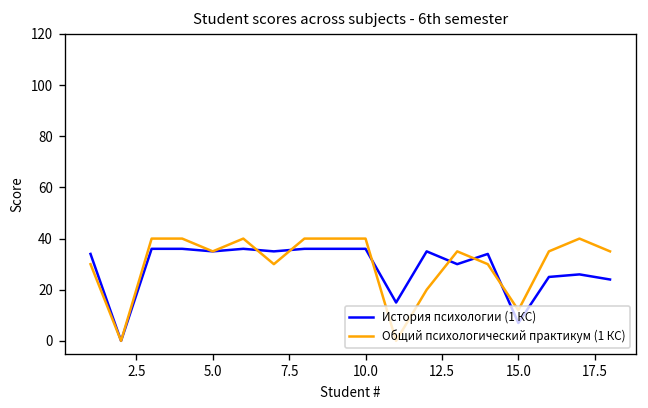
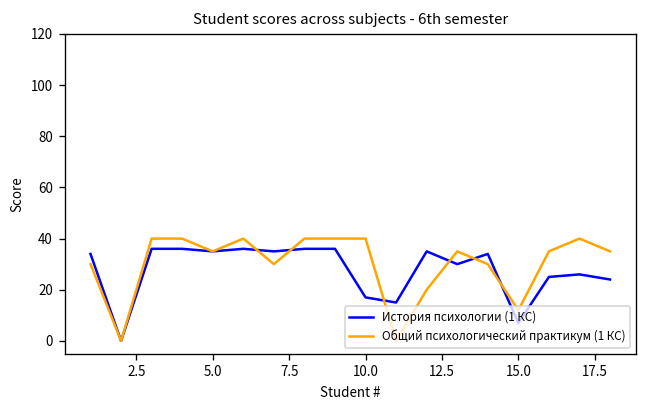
История психологии (1 КС), 10.0: 36 -> 17
